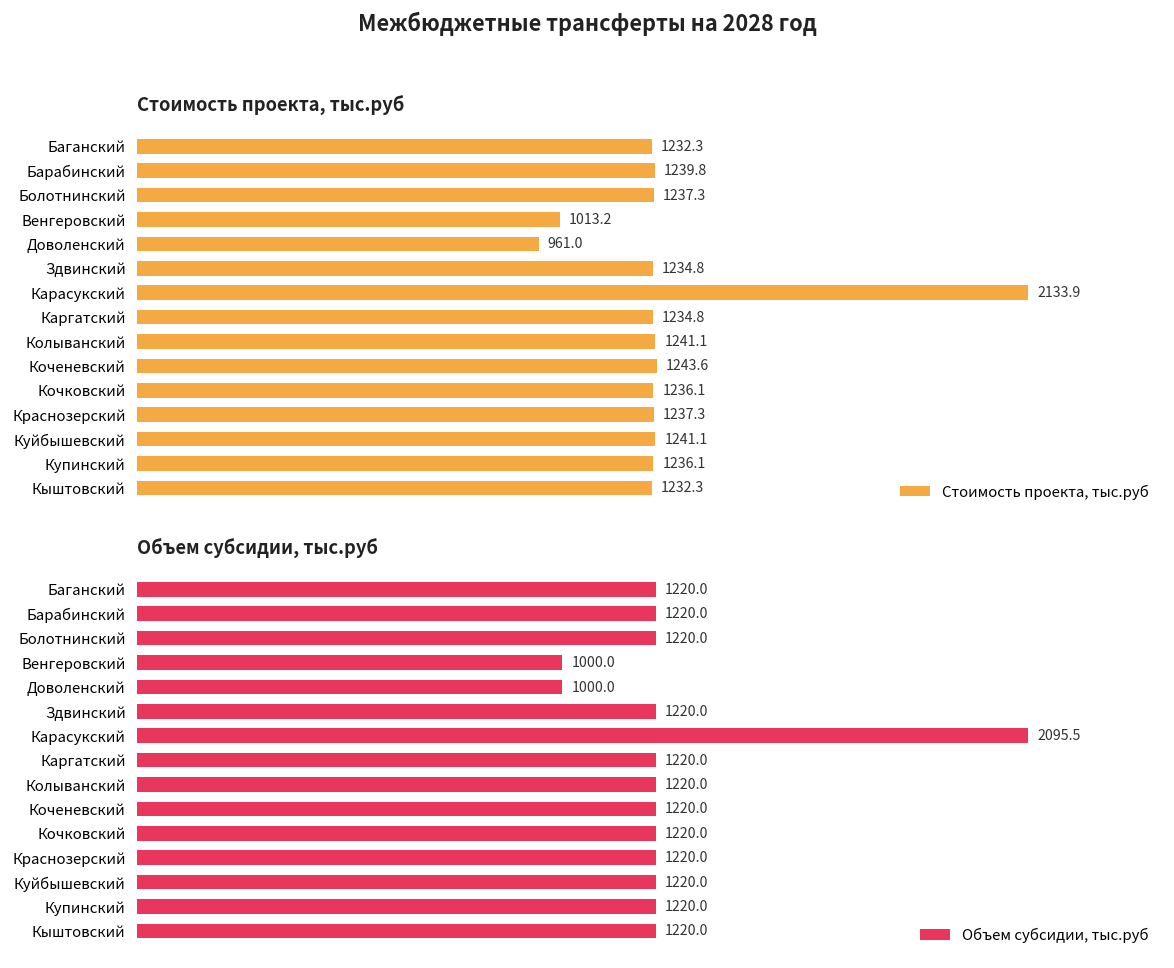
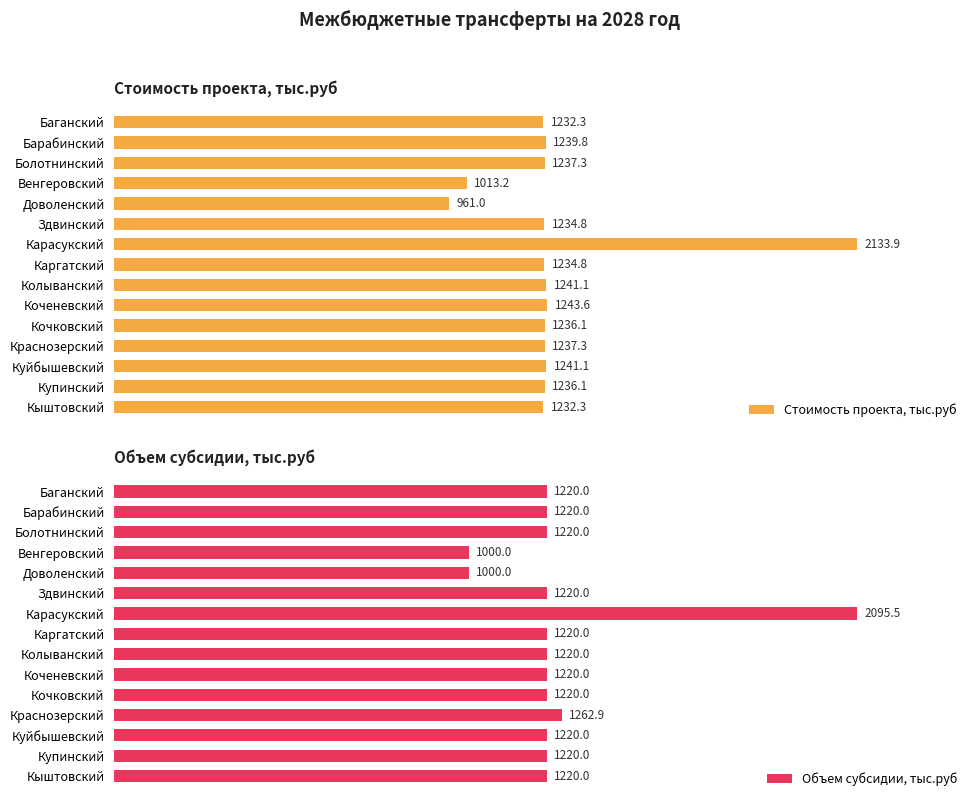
Объем субсидии, тыс.руб, Краснозерский: 1220.0 -> 1262.9
